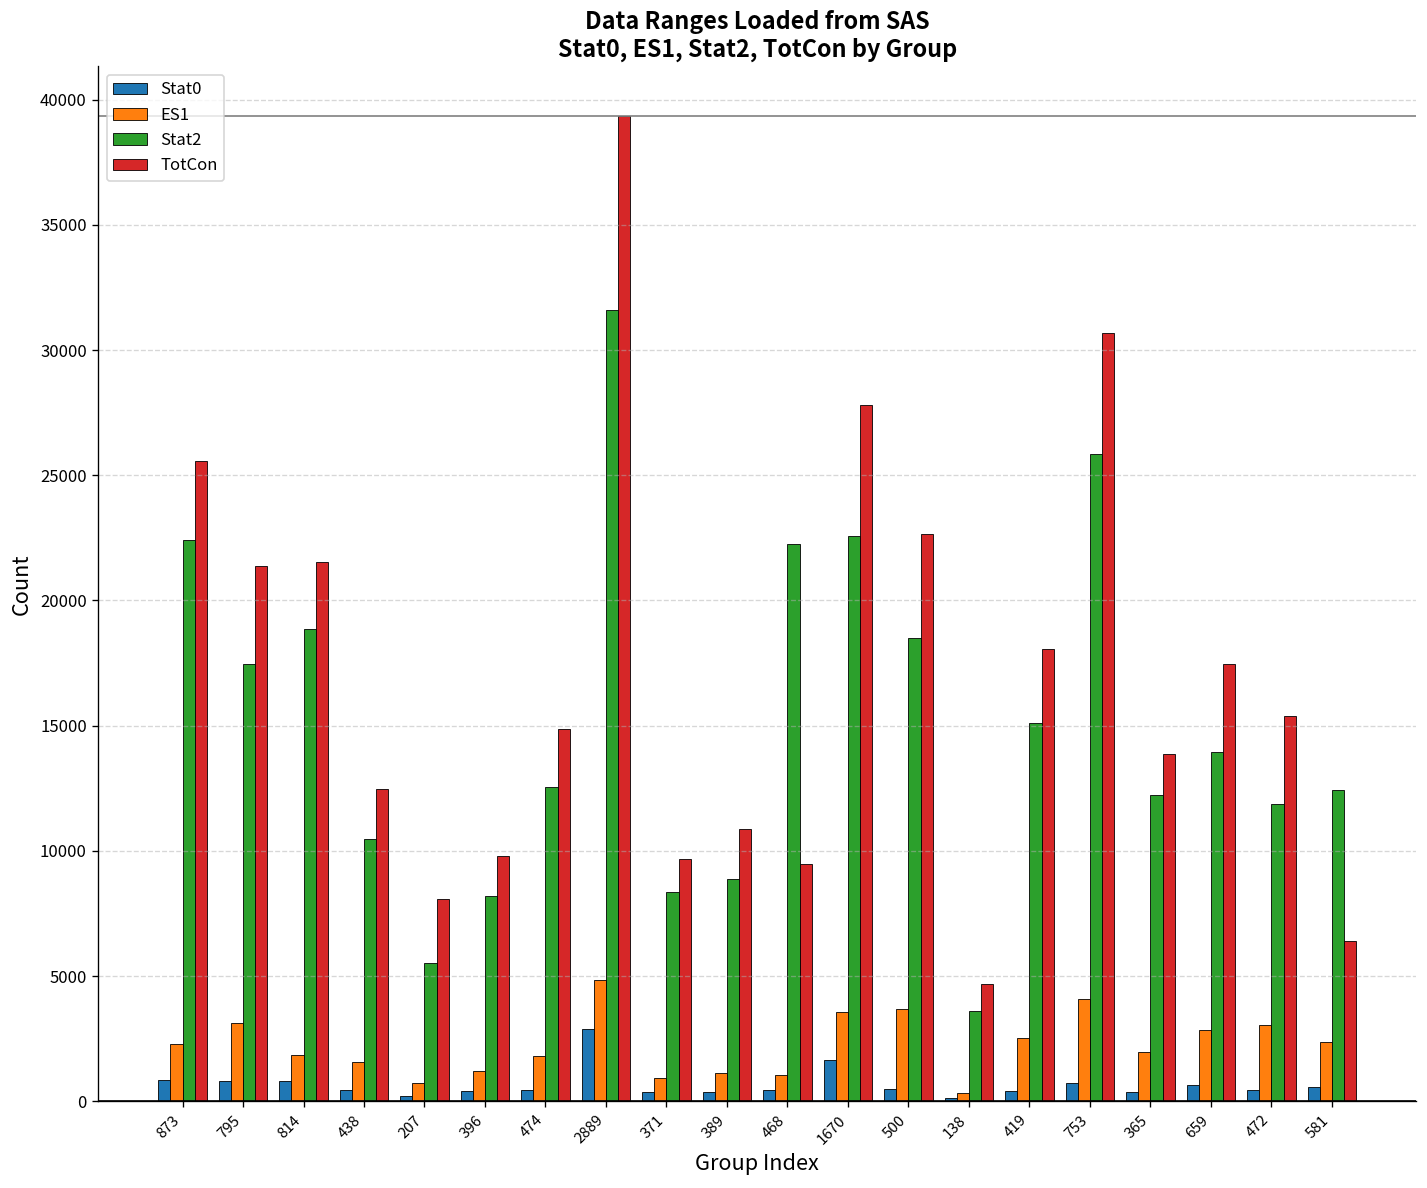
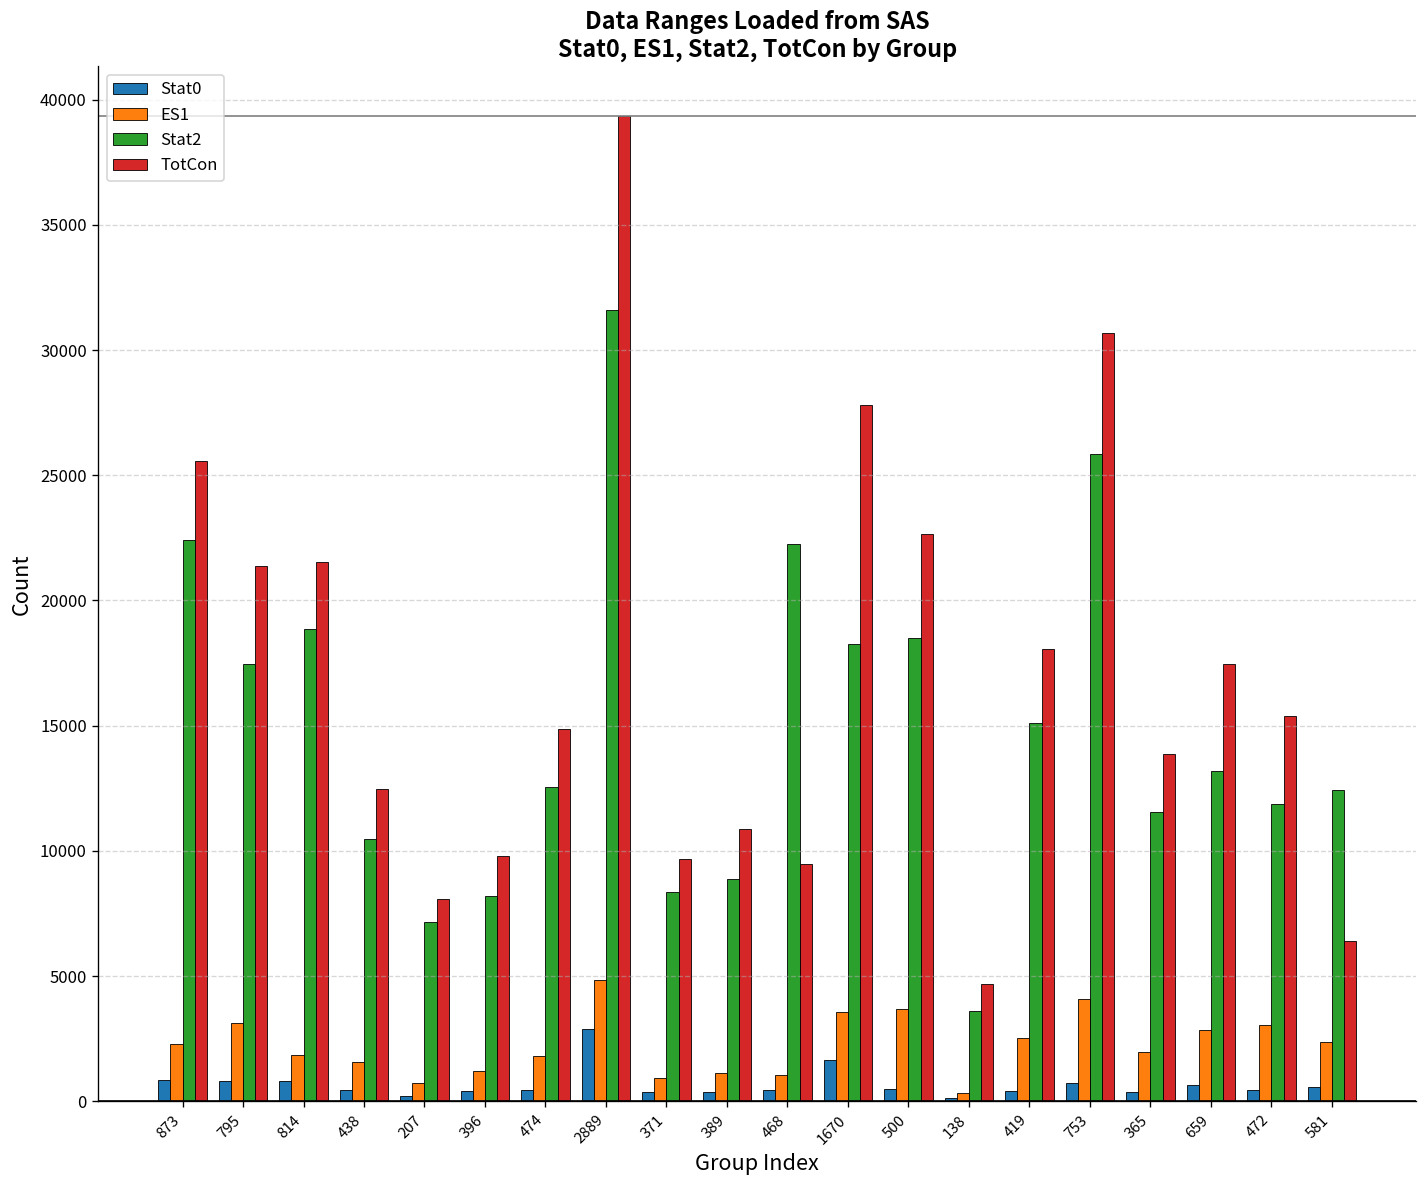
Stat2, 207: 5500 -> 7100
Stat2, 1670: 22600 -> 18300
Stat2, 365: 12300 -> 11500
Stat2, 659: 13900 -> 13200
